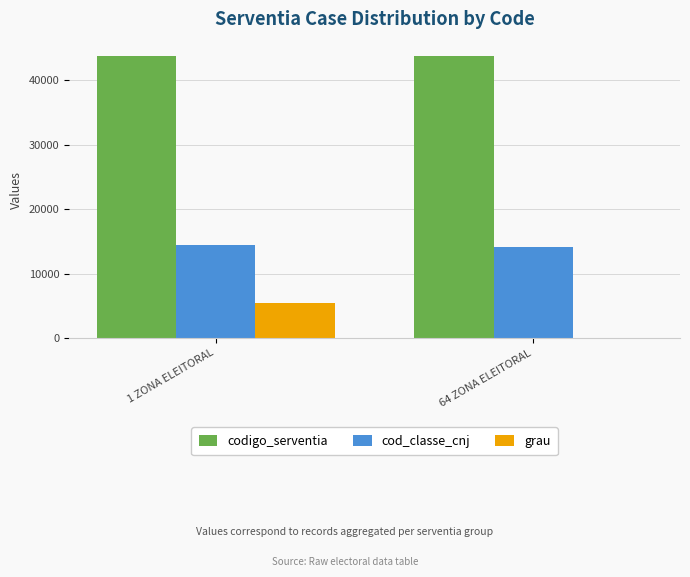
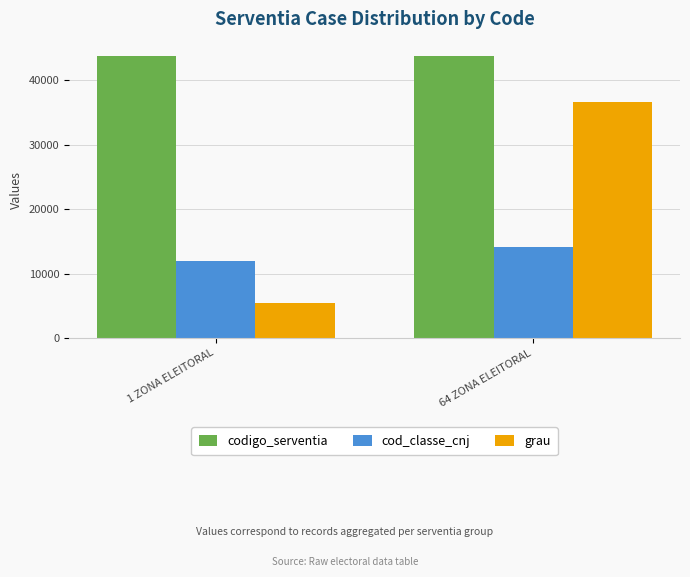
cod_classe_cnj, 1 ZONA ELEITORAL: 14000 -> 12000
grau, 64 ZONA ELEITORAL: 0 -> 37000
